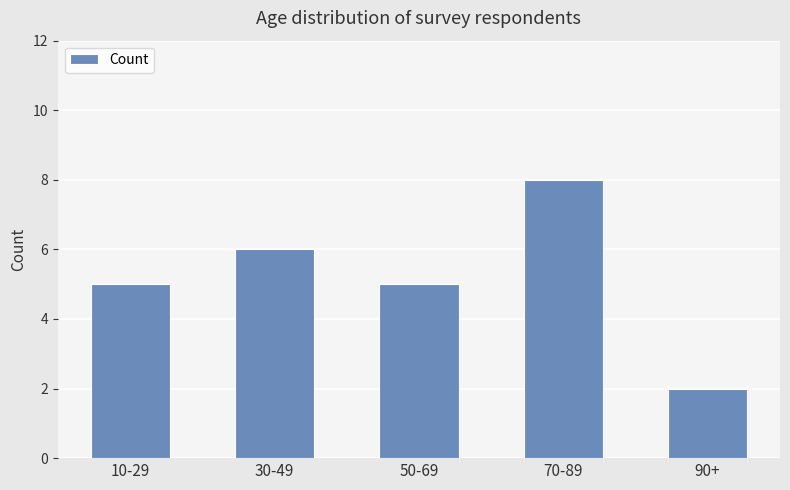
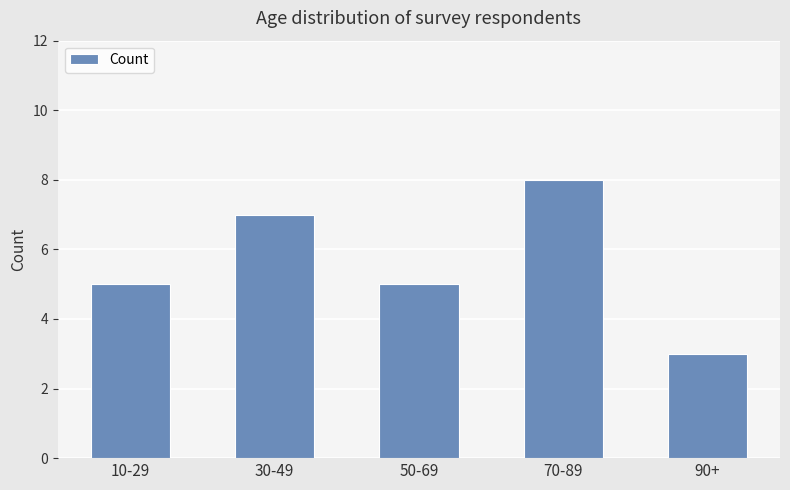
30-49: 6 -> 7
90+: 2 -> 3
